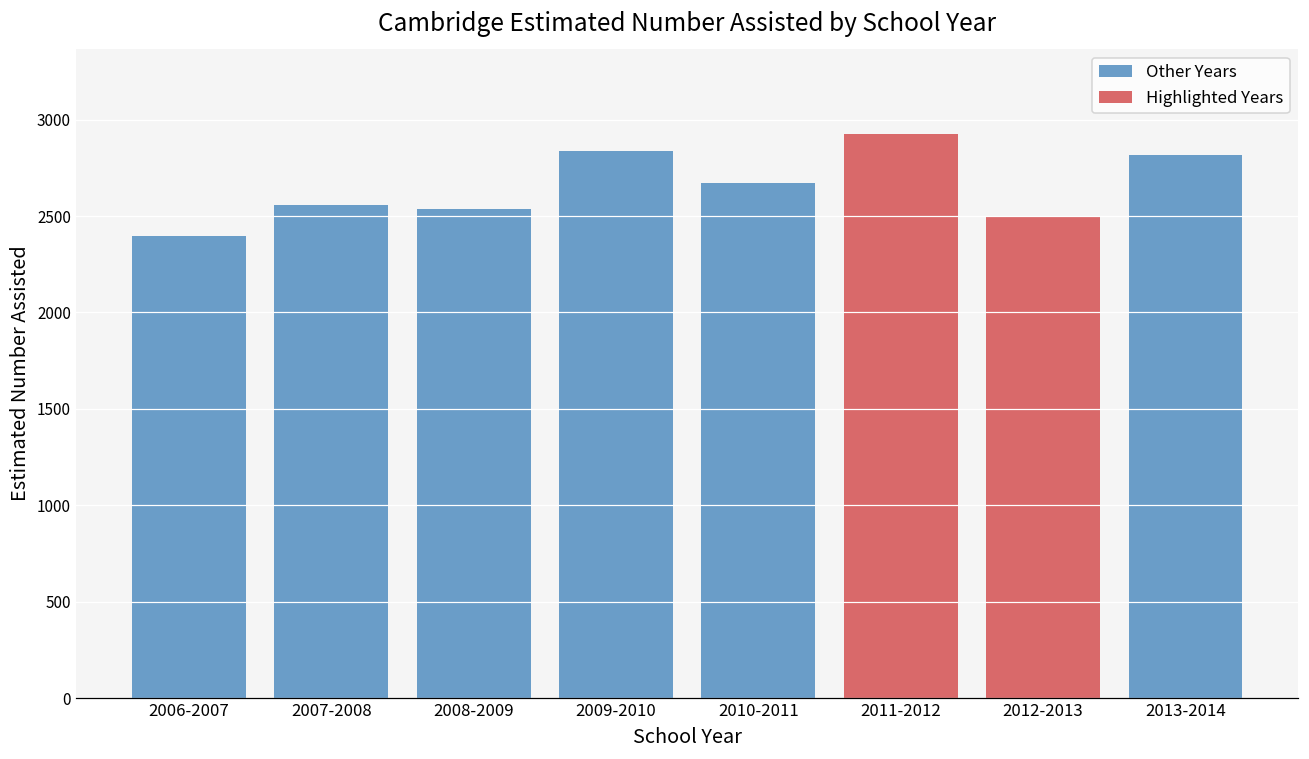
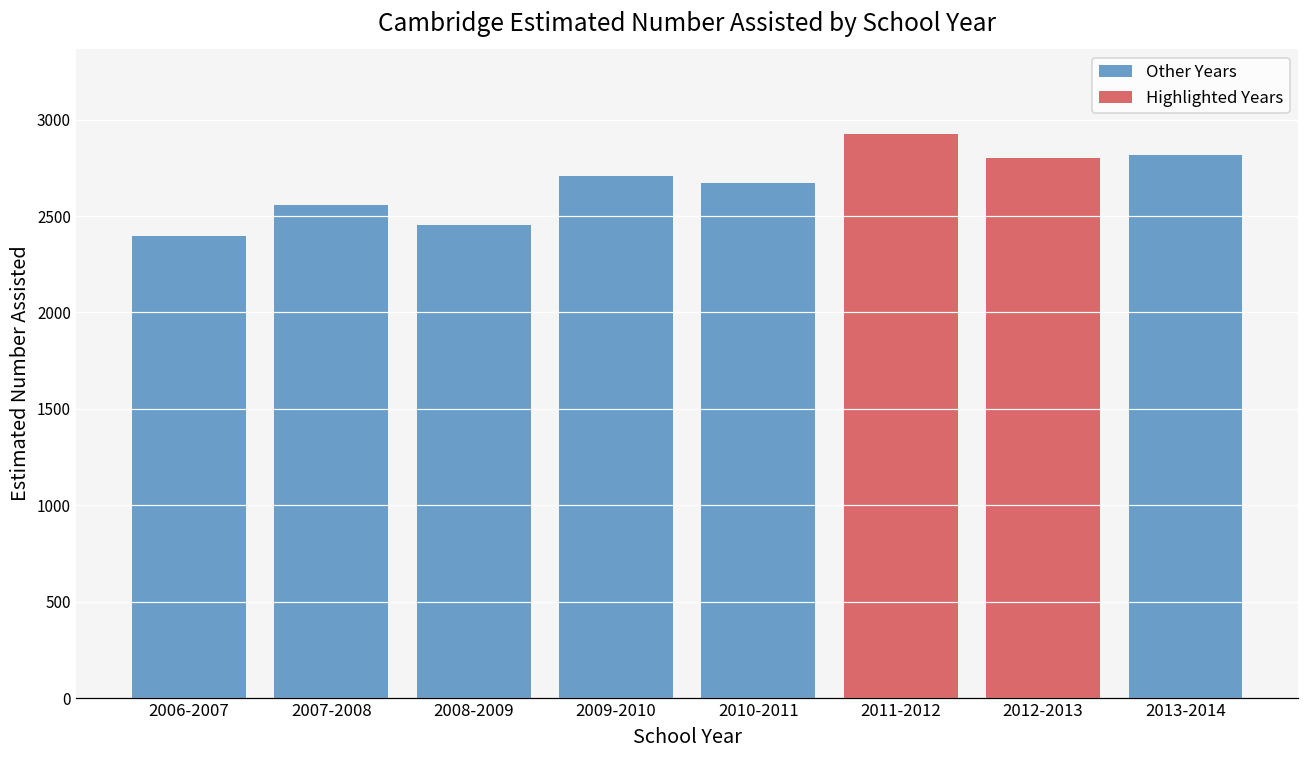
2008-2009: 2540 -> 2450
2009-2010: 2840 -> 2710
2012-2013: 2500 -> 2800
